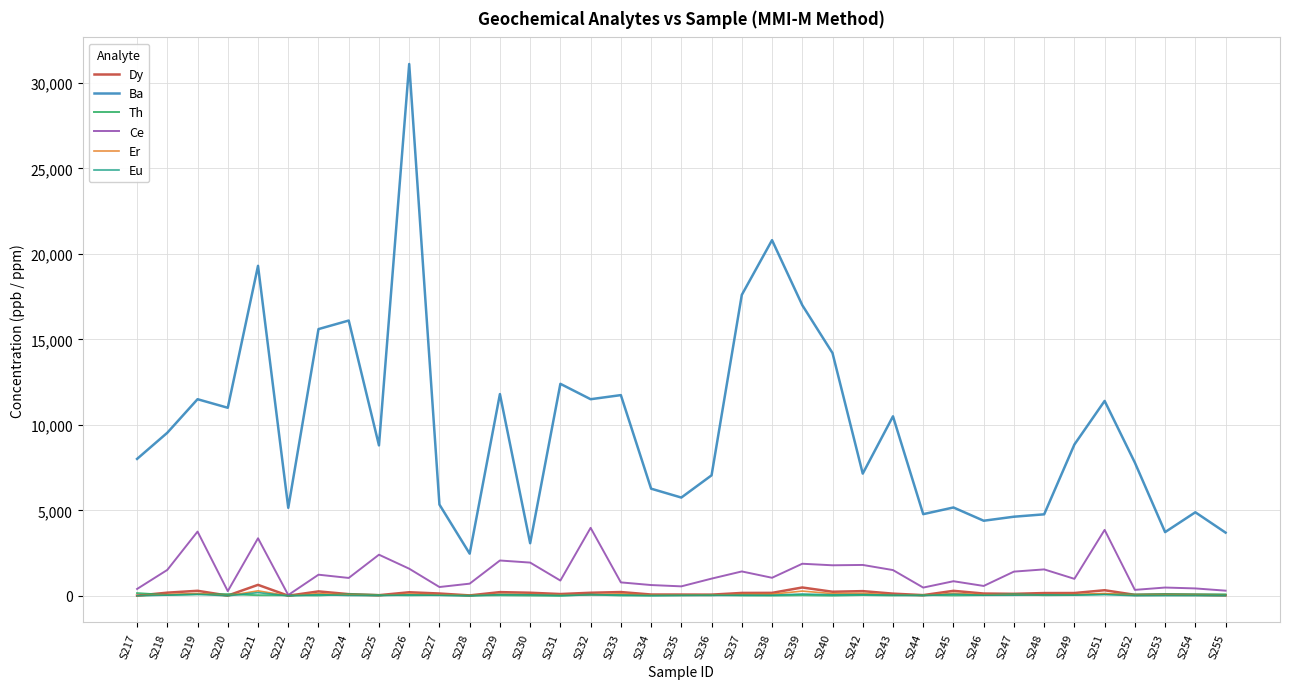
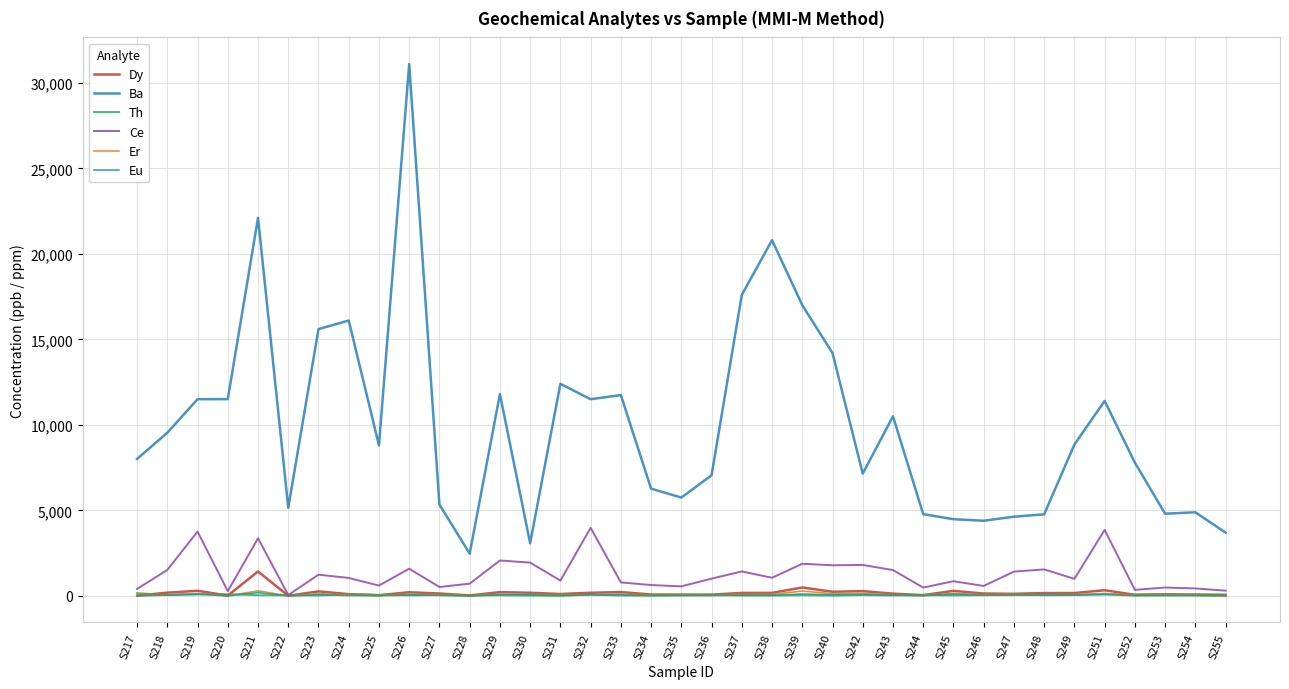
Ba, S220: 11,000 -> 11,500
Dy, S221: 600 -> 1,400
Ba, S221: 19,300 -> 22,100
Ce, S225: 2,400 -> 600
Ba, S245: 5,200 -> 4,500
Ba, S253: 3,700 -> 4,800
